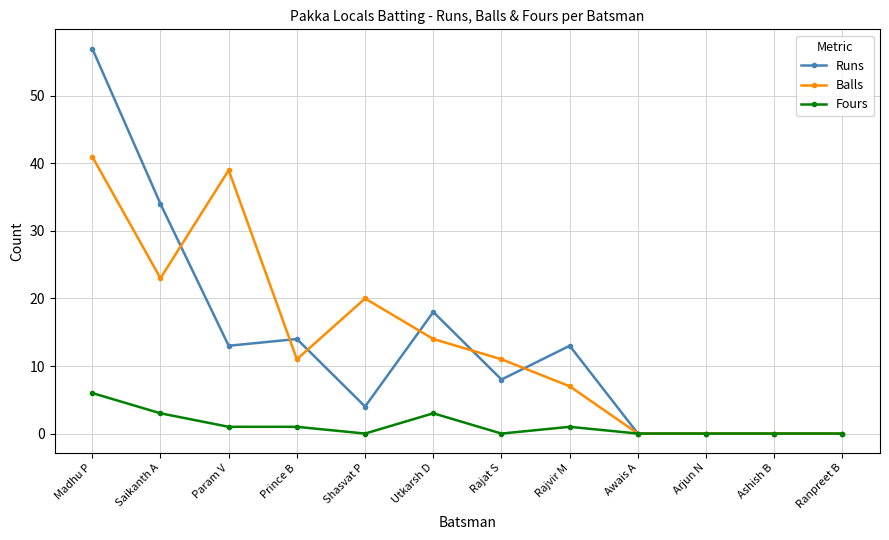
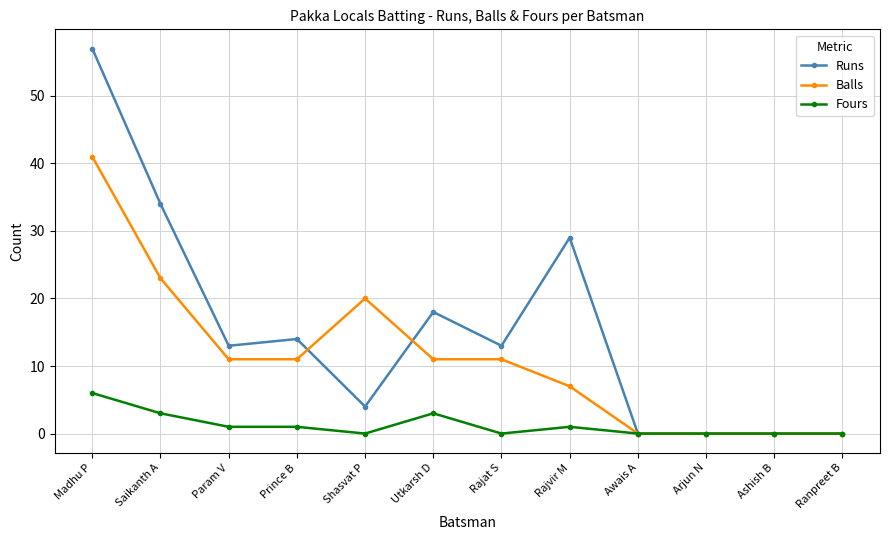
Balls, Param V: 39 -> 11
Balls, Utkarsh D: 14 -> 11
Runs, Rajat S: 8 -> 13
Runs, Rajvir M: 13 -> 29
